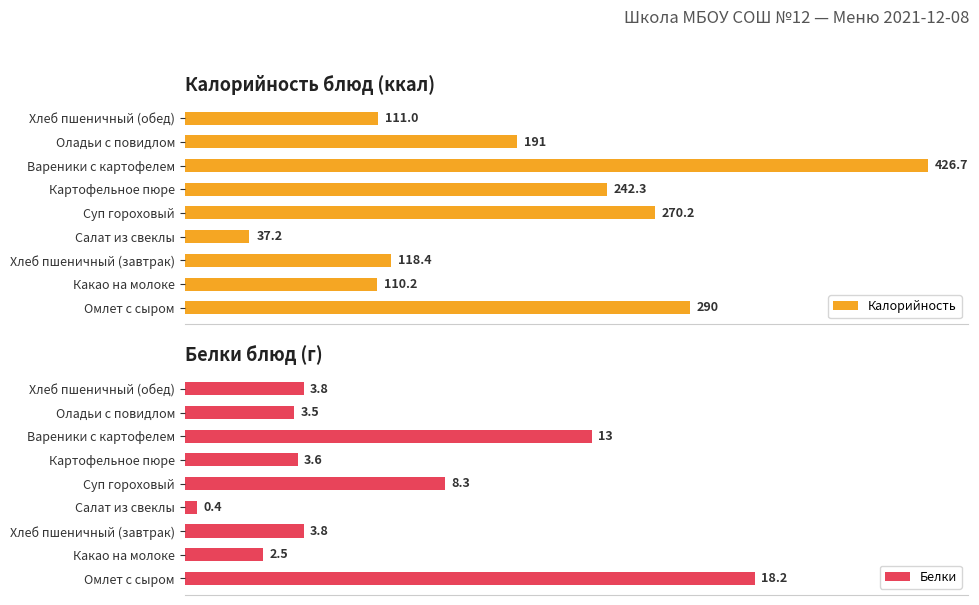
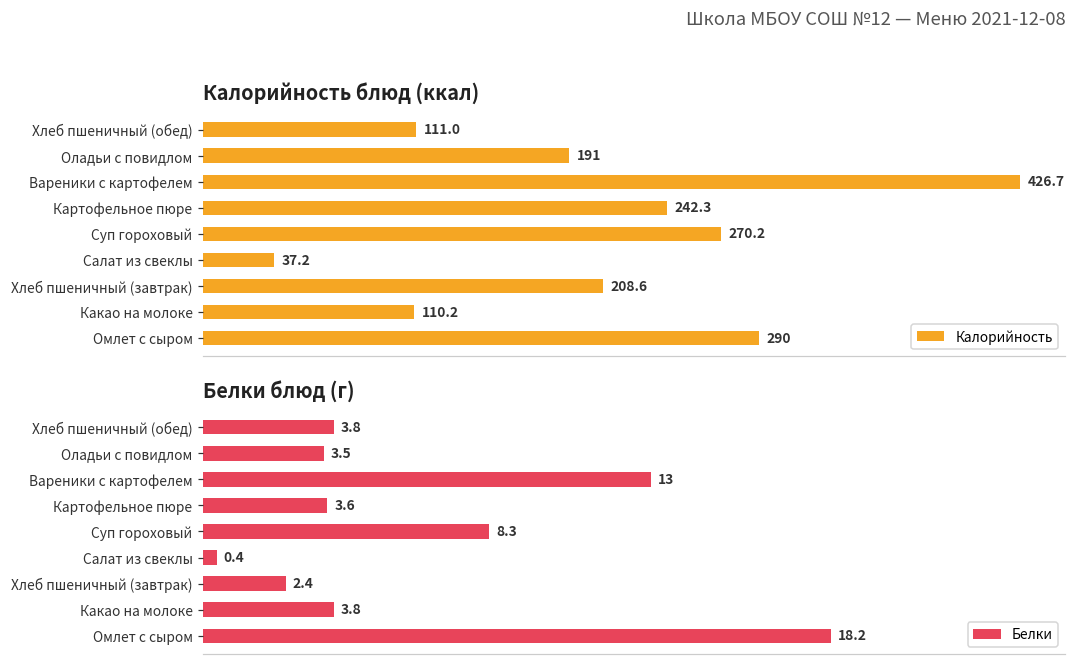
Калорийность блюд (ккал), Хлеб пшеничный (завтрак): 118.4 -> 208.6
Белки блюд (г), Хлеб пшеничный (завтрак): 3.8 -> 2.4
Белки блюд (г), Какао на молоке: 2.5 -> 3.8
